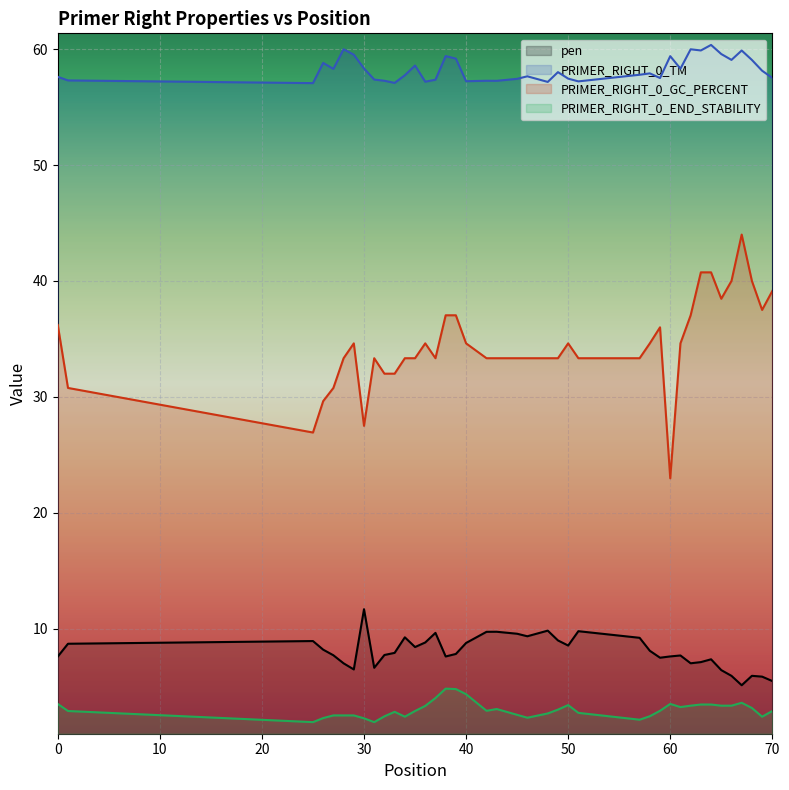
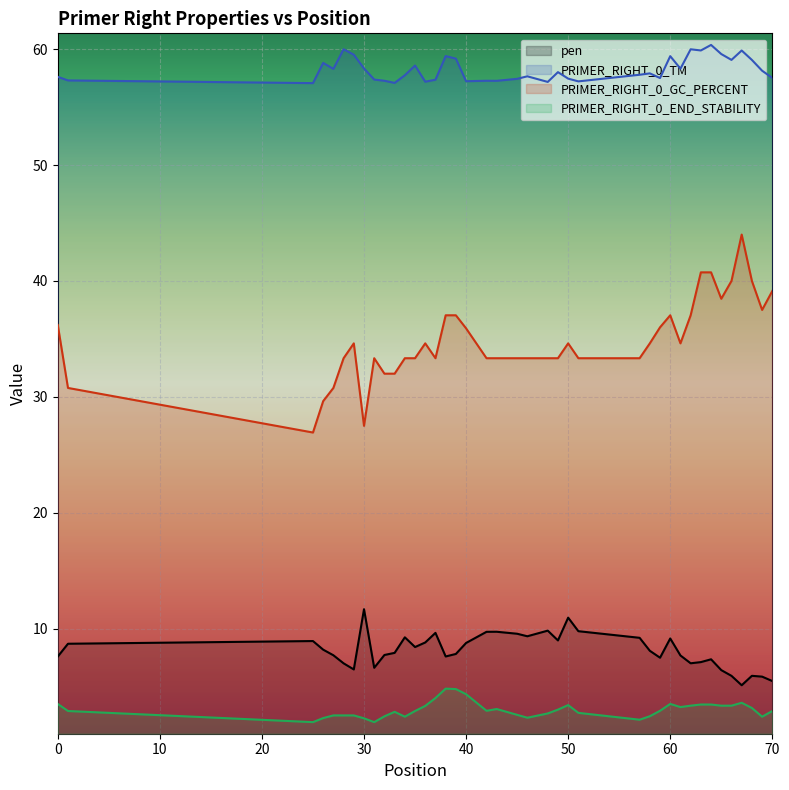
PRIMER_RIGHT_0_GC_PERCENT, 40: 34.6 -> 35.9
pen, 50: 8.5 -> 11.0
pen, 60: 7.6 -> 9.2
PRIMER_RIGHT_0_GC_PERCENT, 60: 23.0 -> 37.0
